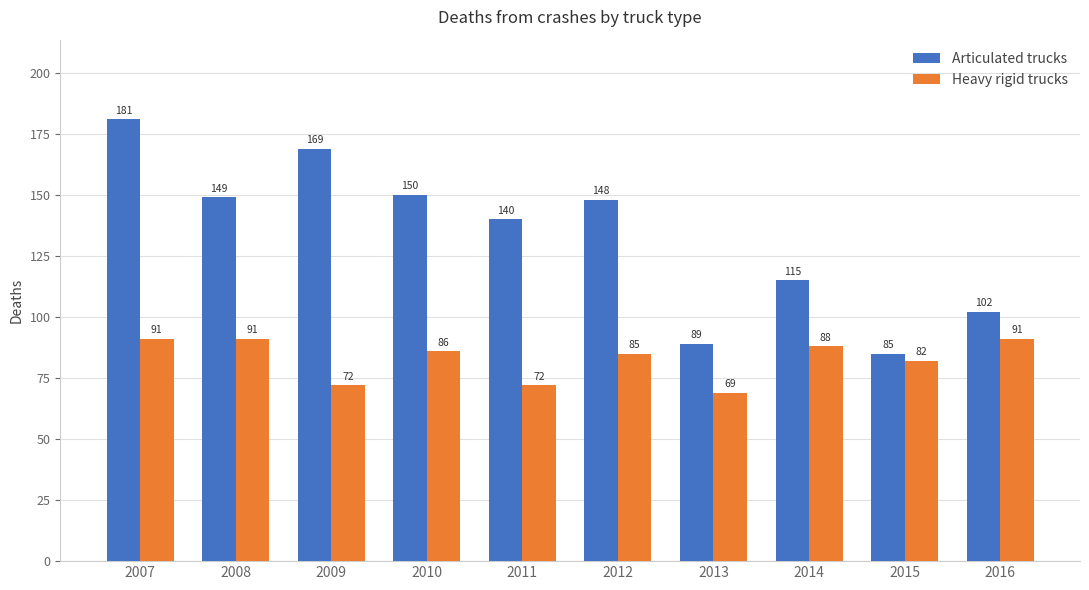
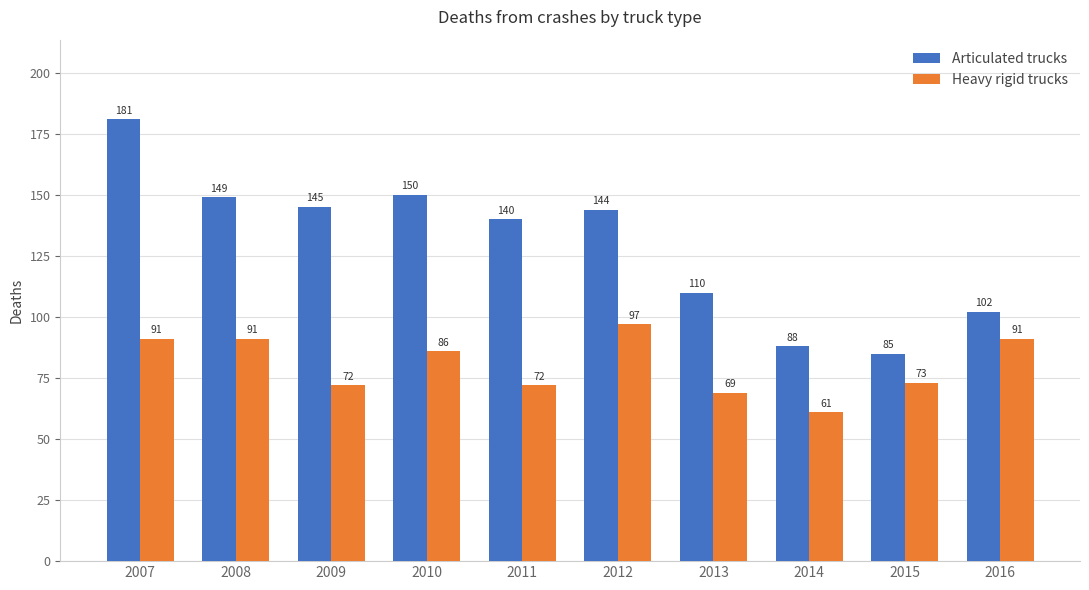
Articulated trucks, 2009: 169 -> 145
Articulated trucks, 2012: 148 -> 144
Heavy rigid trucks, 2012: 85 -> 97
Articulated trucks, 2013: 89 -> 110
Articulated trucks, 2014: 115 -> 88
Heavy rigid trucks, 2014: 88 -> 61
Heavy rigid trucks, 2015: 82 -> 73
